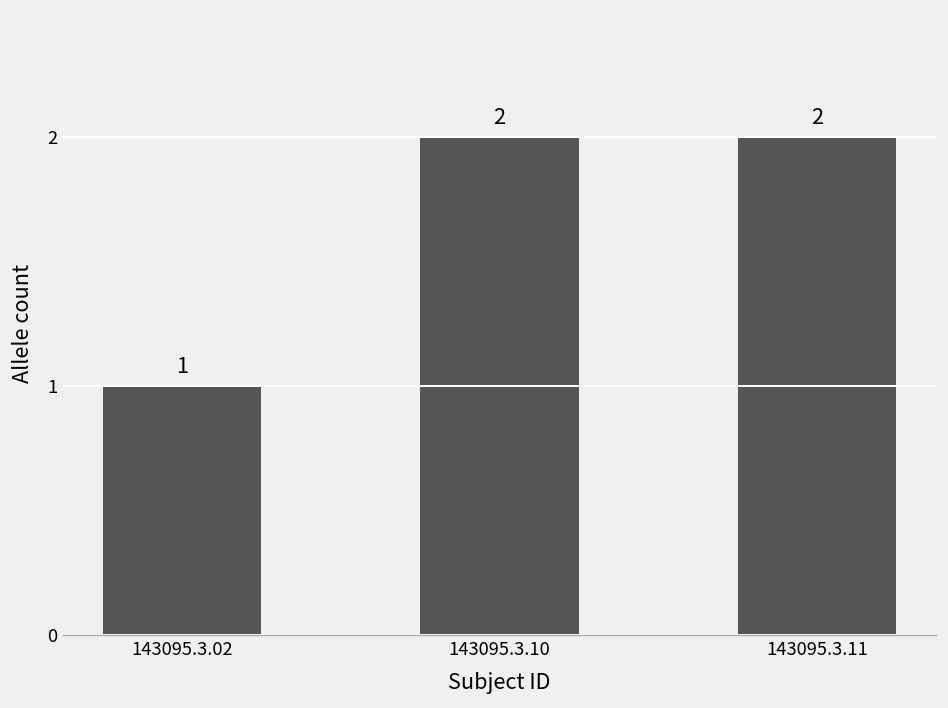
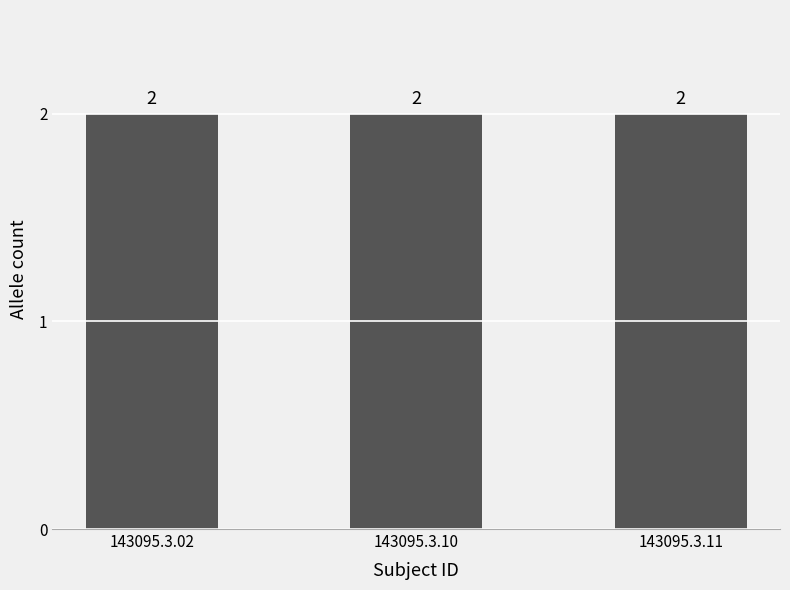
143095.3.02: 1 -> 2
